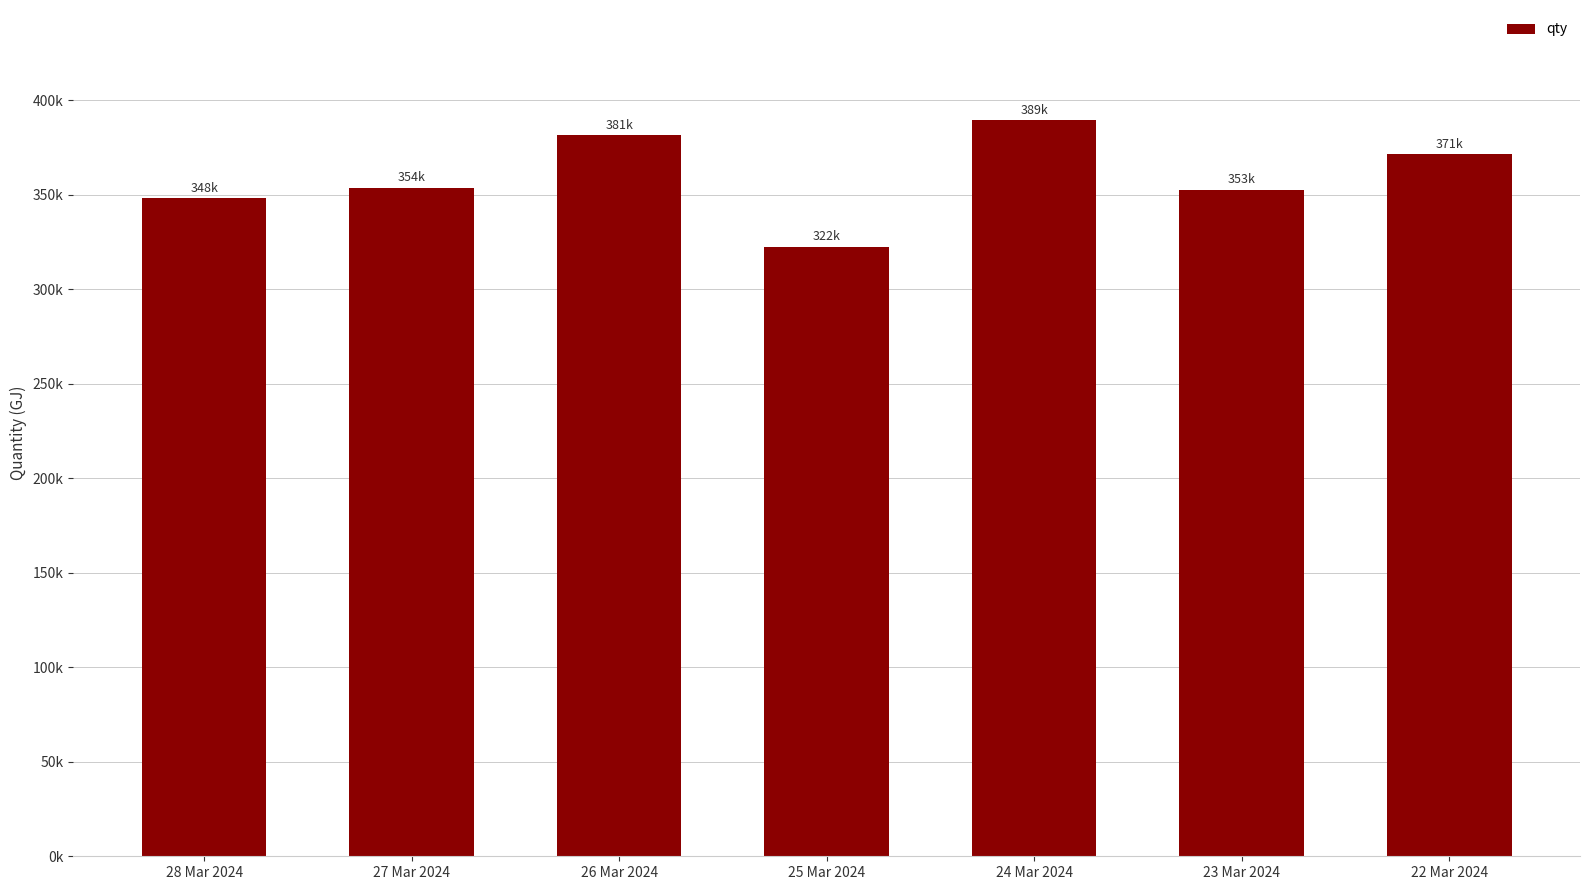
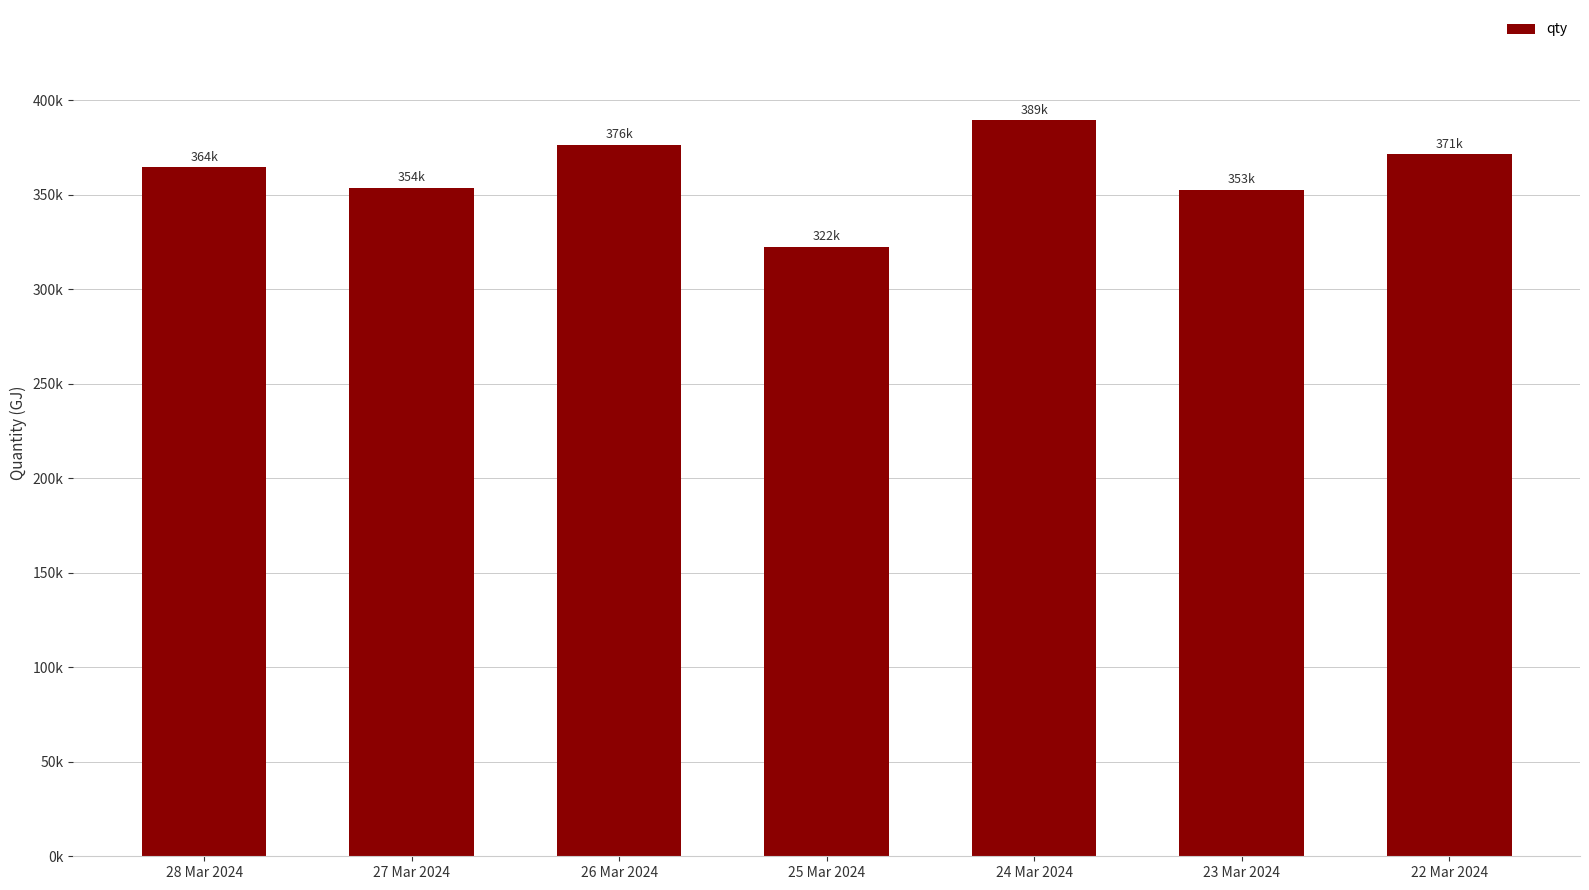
28 Mar 2024: 348k -> 364k
26 Mar 2024: 381k -> 376k
